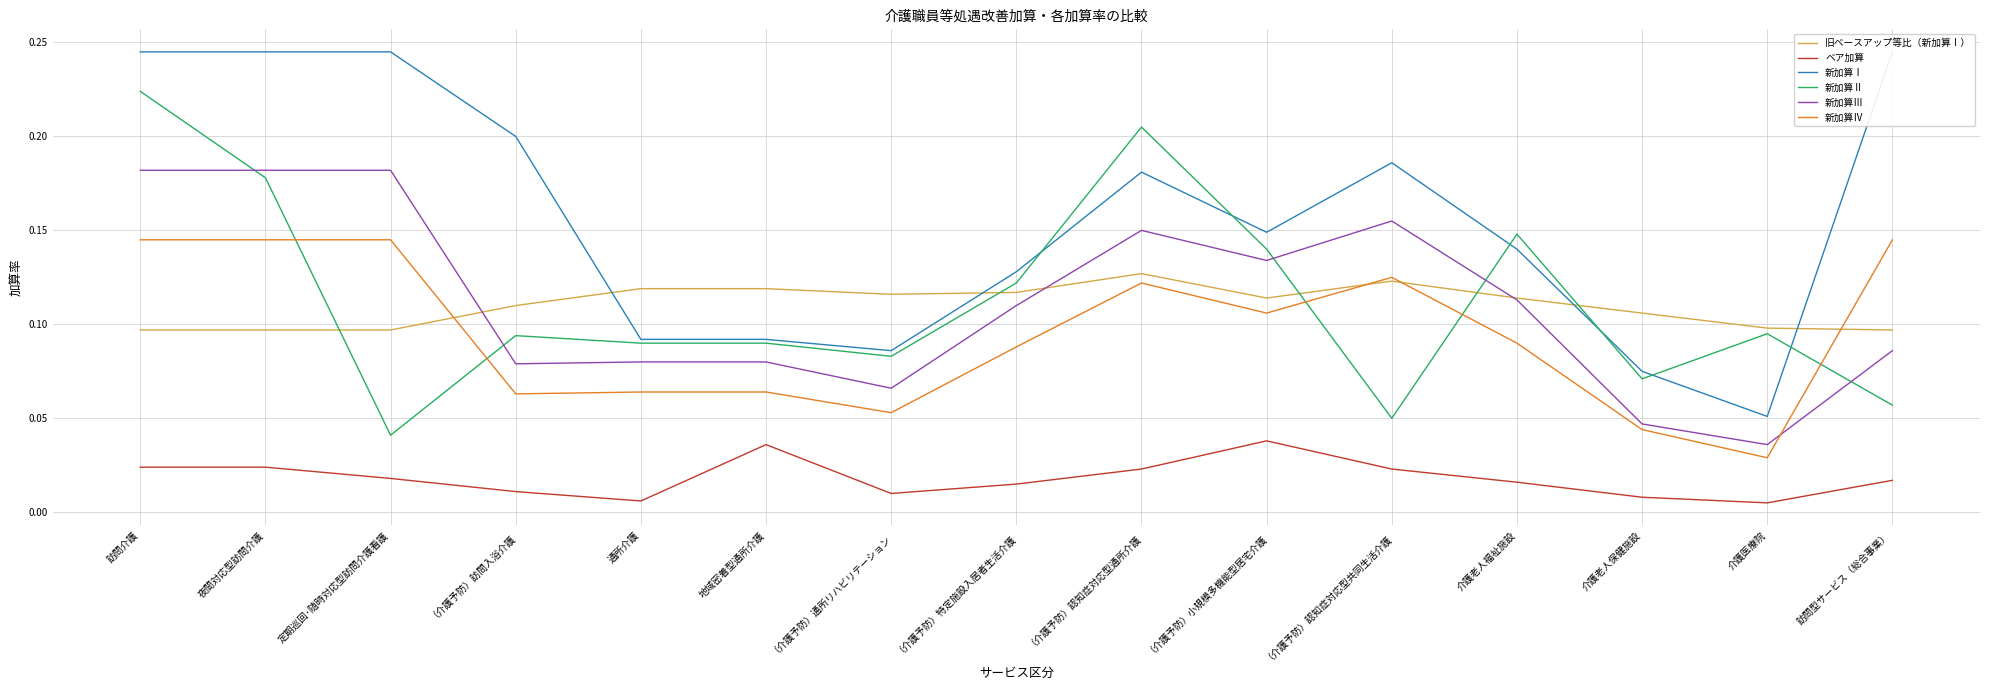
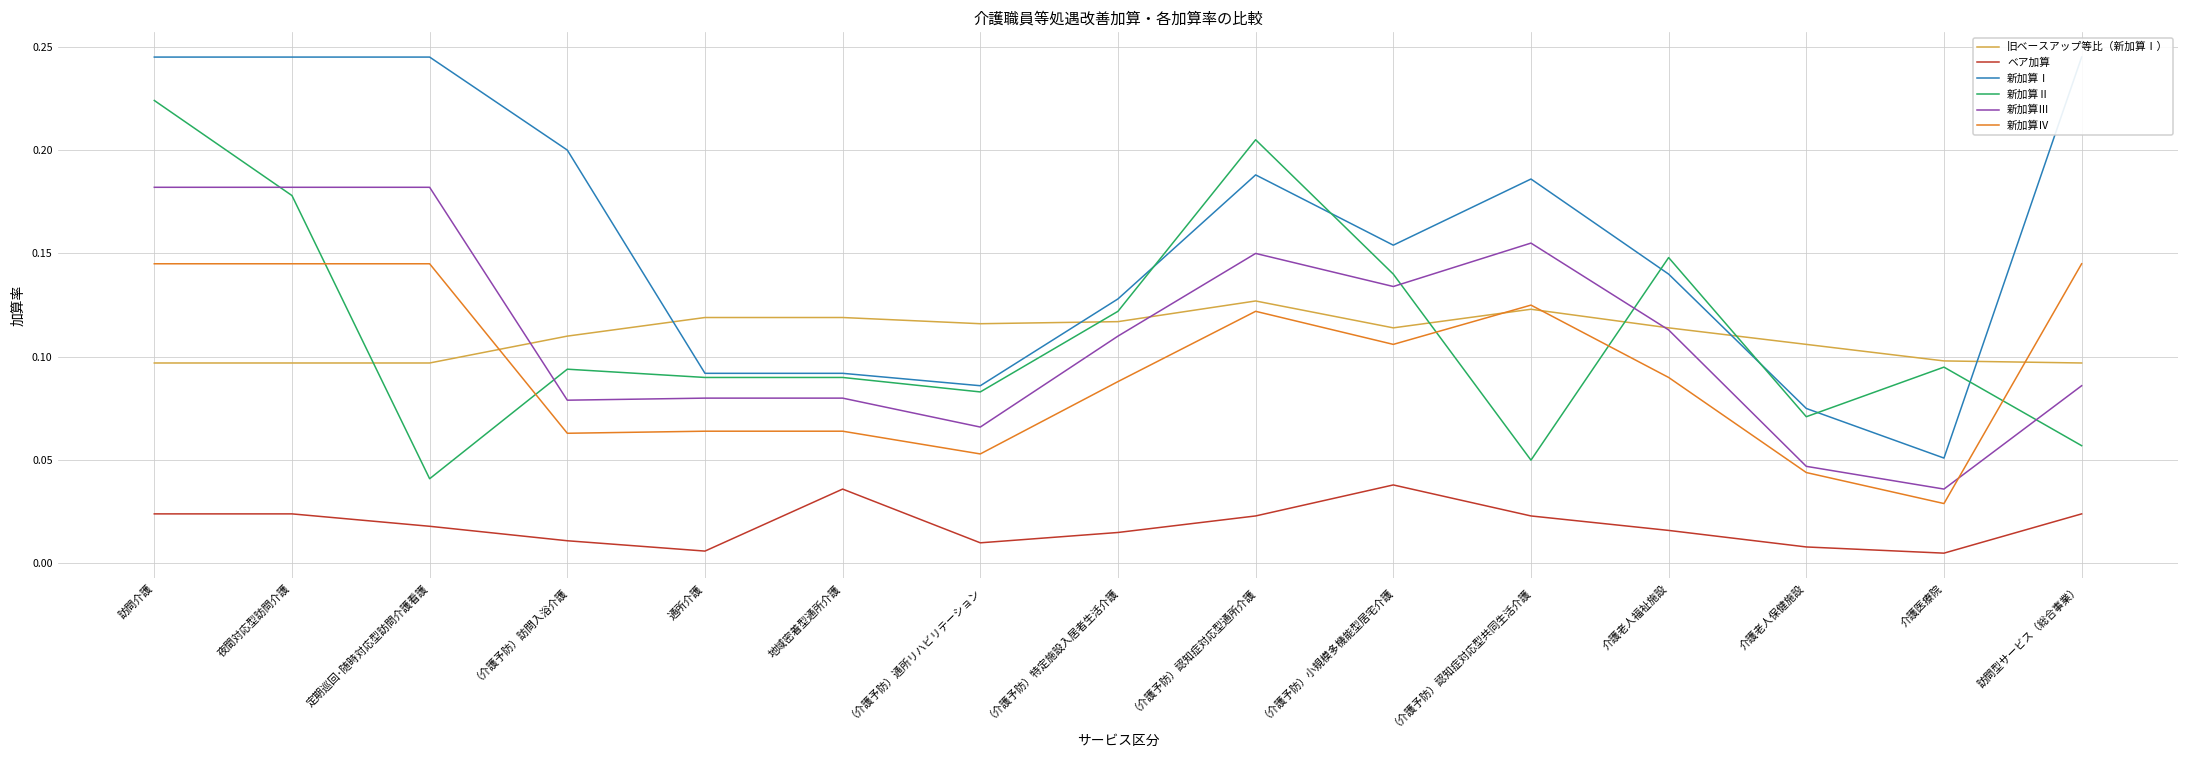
新加算Ⅰ, （介護予防）認知症対応型通所介護: 0.181 -> 0.188
新加算Ⅰ, （介護予防）小規模多機能型居宅介護: 0.149 -> 0.154
ベア加算, 訪問型サービス（総合事業）: 0.017 -> 0.024
